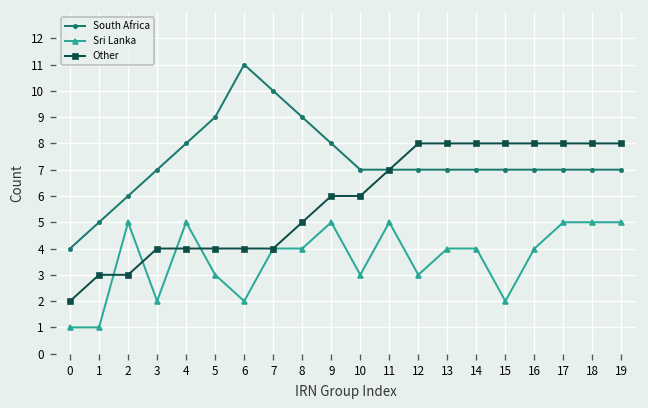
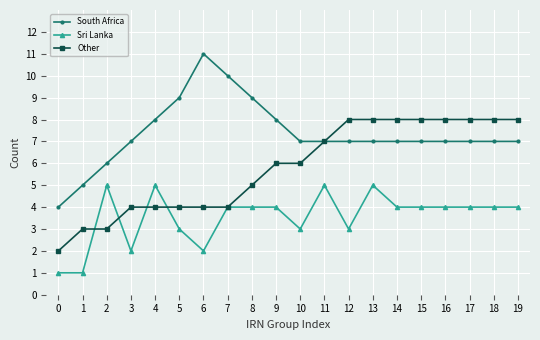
Sri Lanka, 9: 5 -> 4
Sri Lanka, 13: 4 -> 5
Sri Lanka, 15: 2 -> 4
Sri Lanka, 17: 5 -> 4
Sri Lanka, 18: 5 -> 4
Sri Lanka, 19: 5 -> 4
